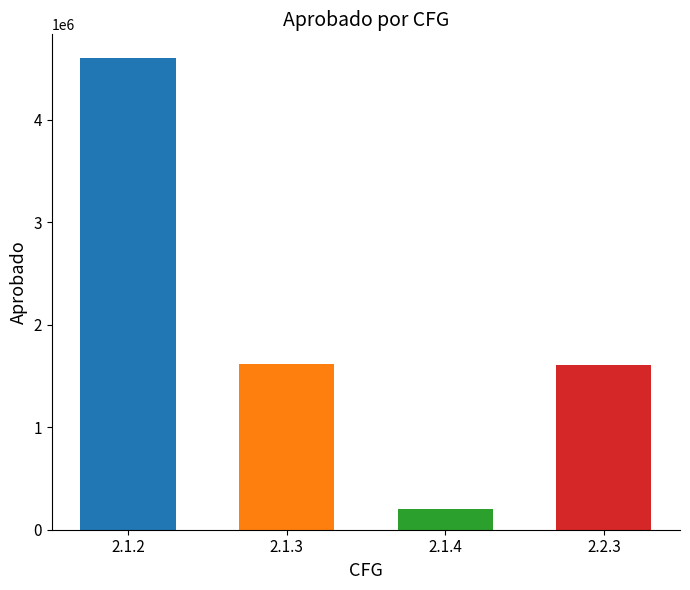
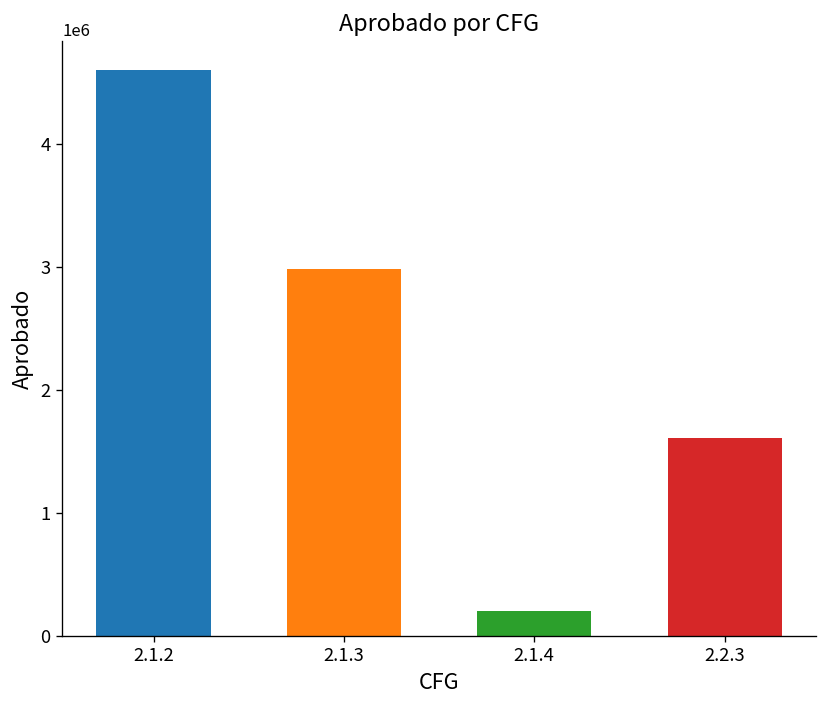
2.1.3: 1620000 -> 2980000
